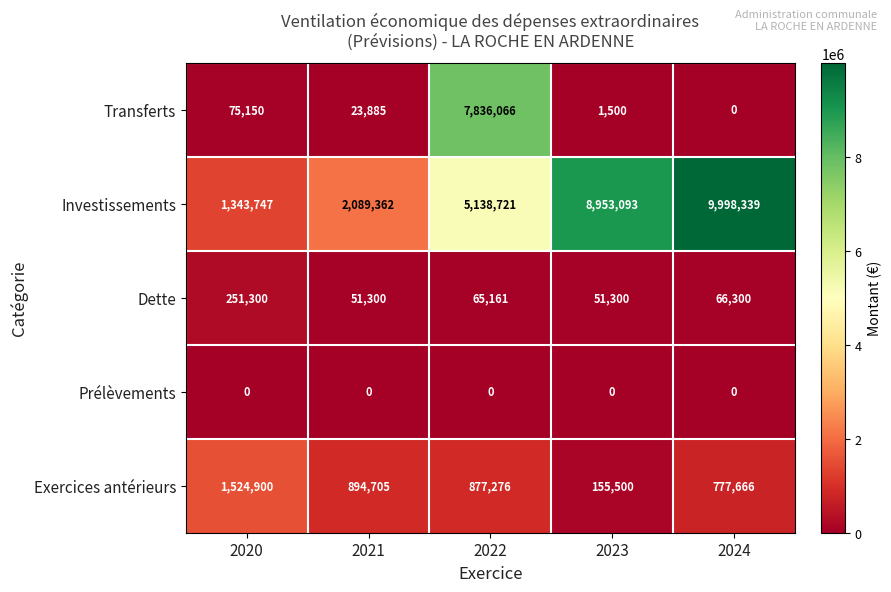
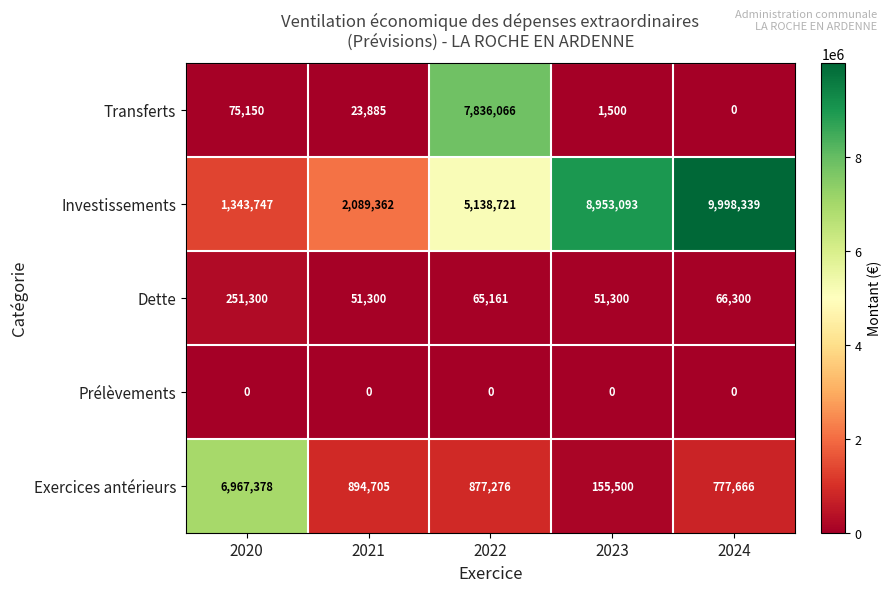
Exercices antérieurs, 2020: 1,524,900 -> 6,967,378
